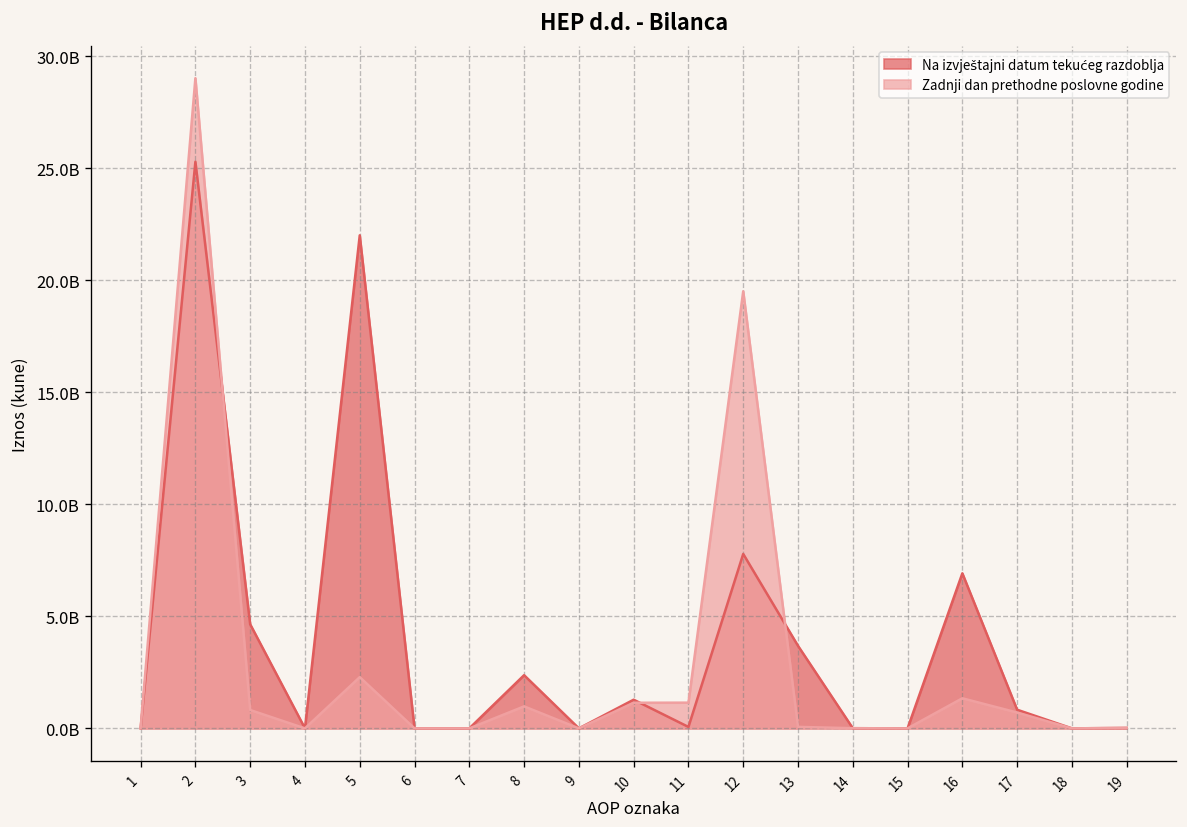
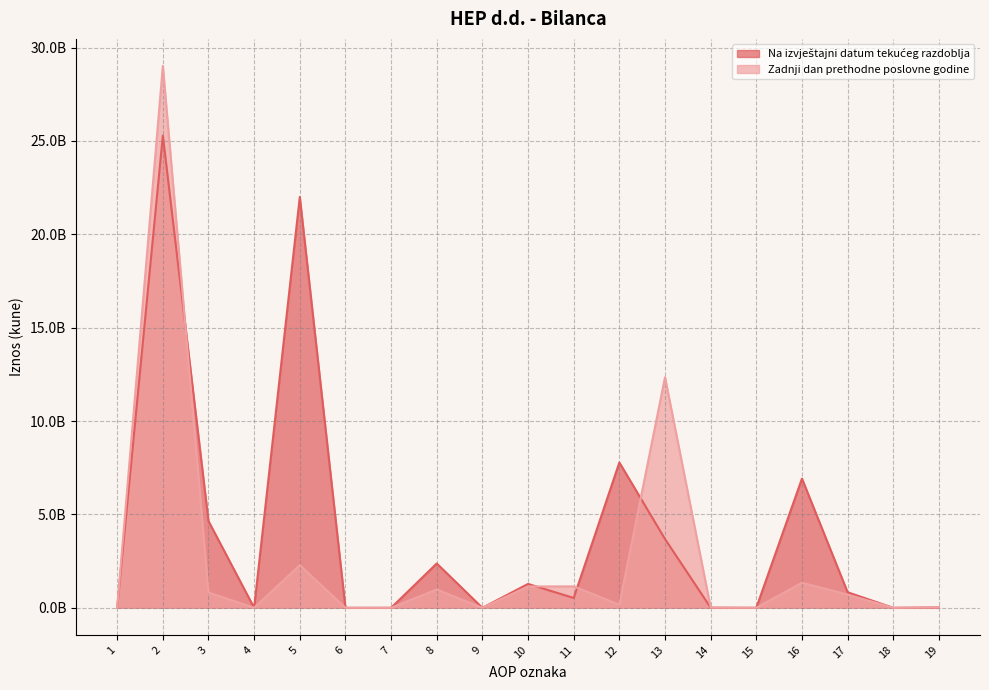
Na izvještajni datum tekućeg razdoblja, 11: 100000000 -> 500000000
Zadnji dan prethodne poslovne godine, 12: 19500000000 -> 200000000
Zadnji dan prethodne poslovne godine, 13: 100000000 -> 12300000000
